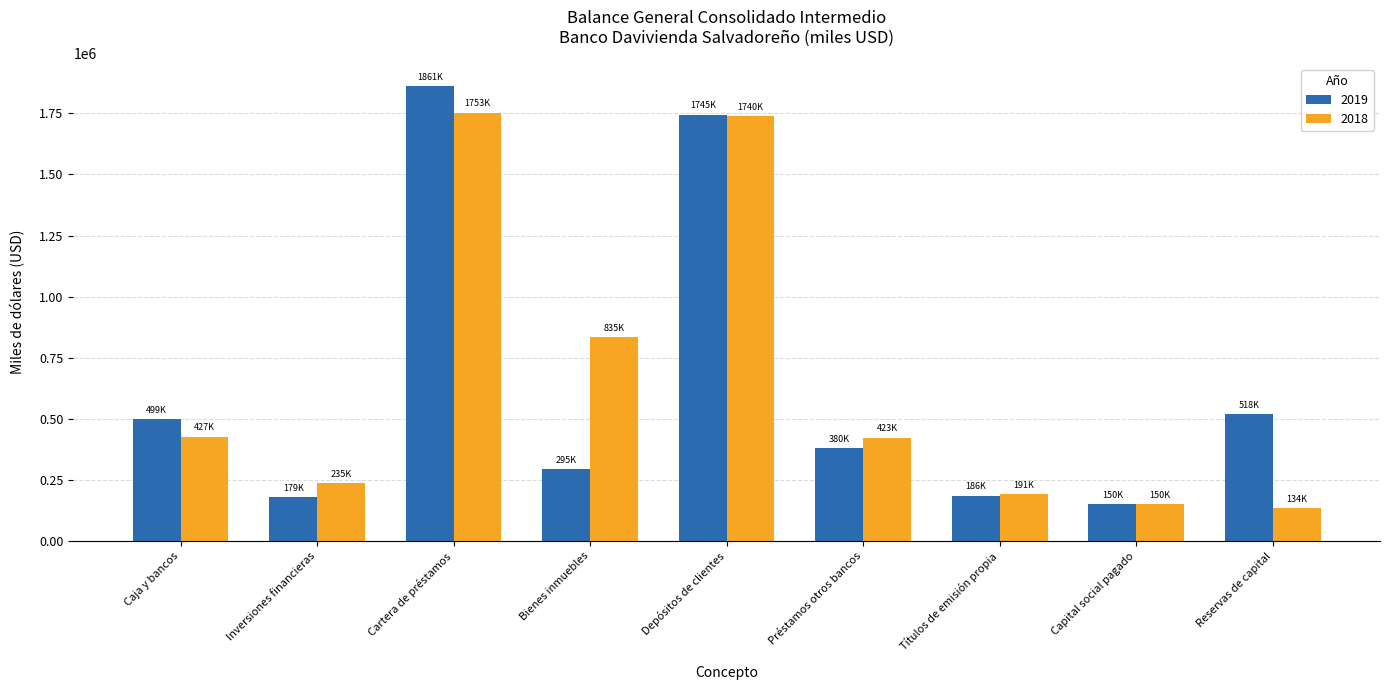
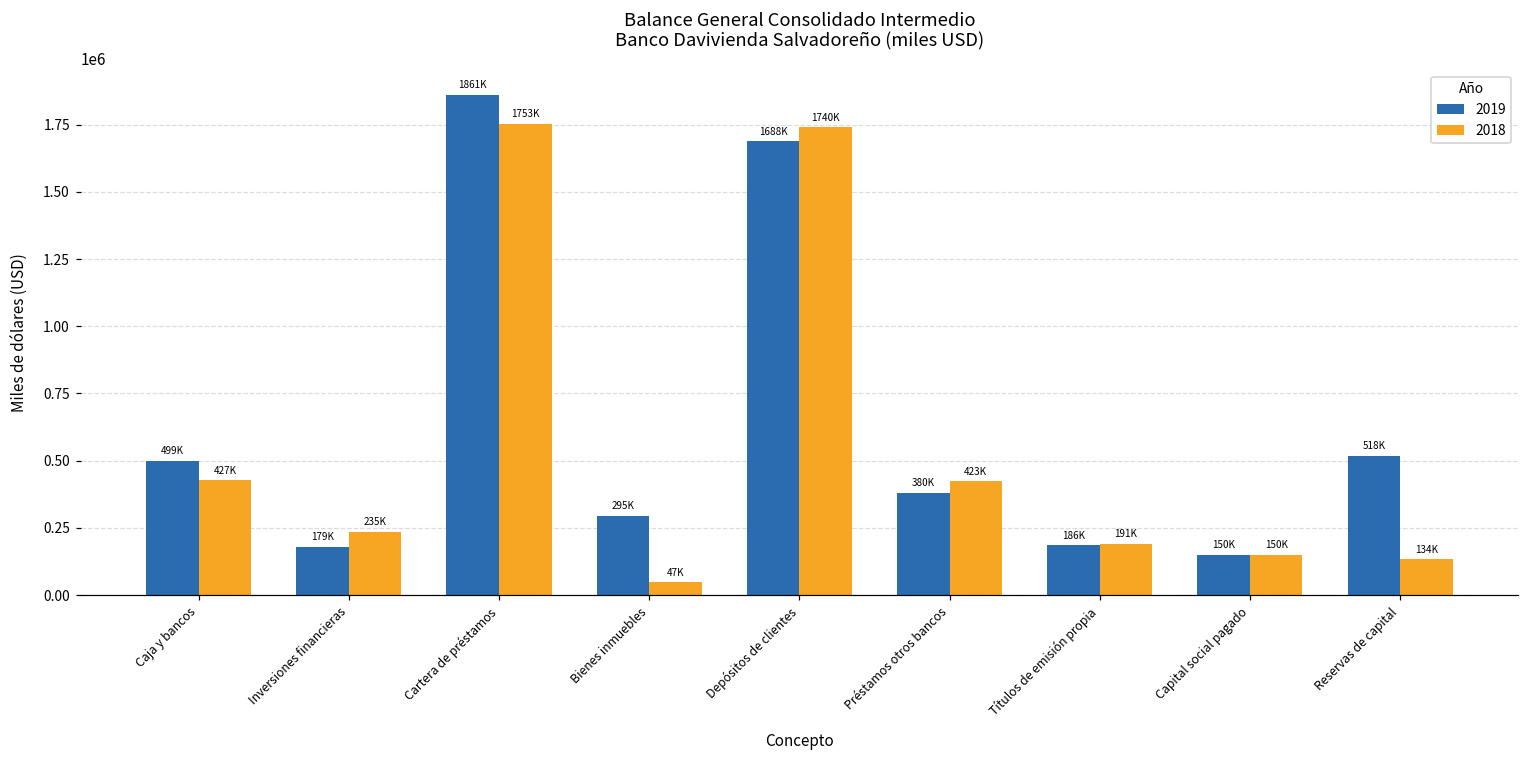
2018, Bienes inmuebles: 835K -> 47K
2019, Depósitos de clientes: 1745K -> 1688K
